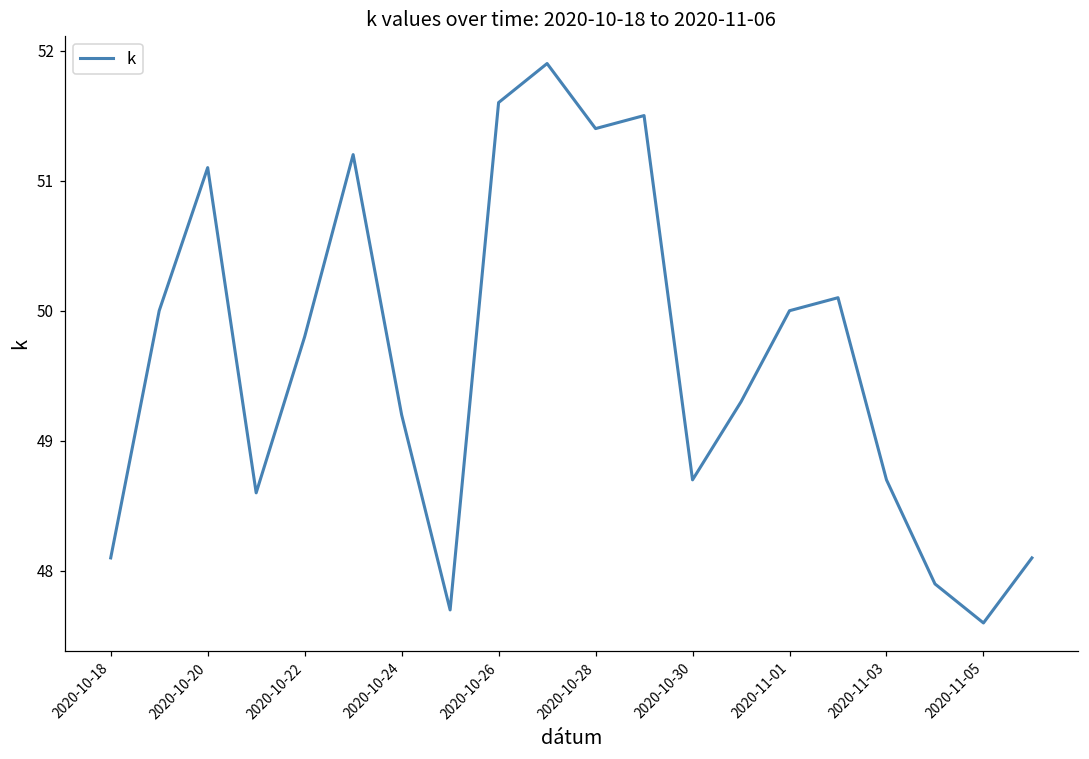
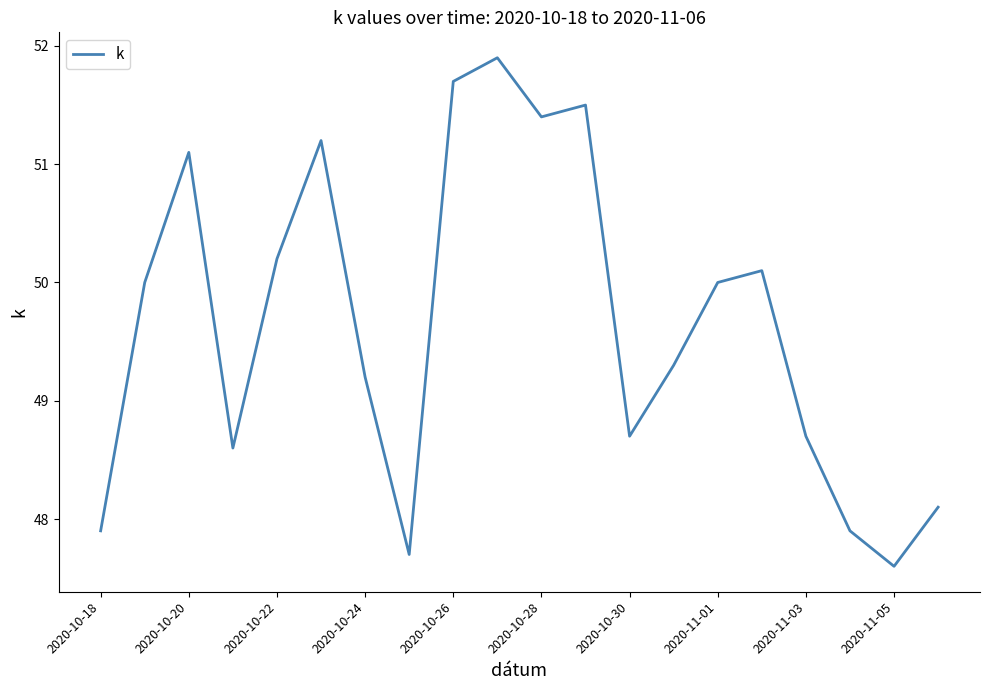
2020-10-18: 48.1 -> 47.9
2020-10-22: 49.8 -> 50.2
2020-10-26: 51.6 -> 51.7
